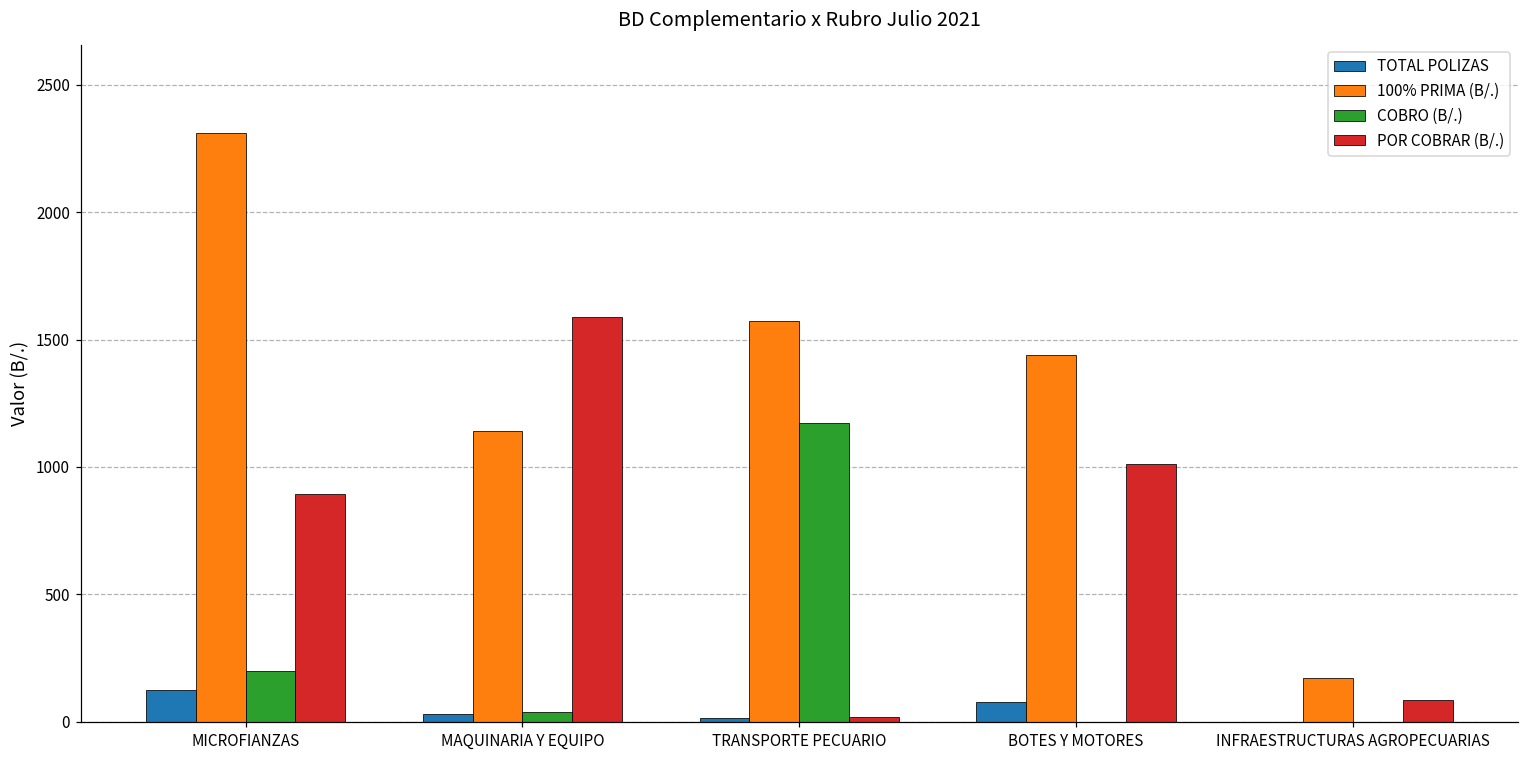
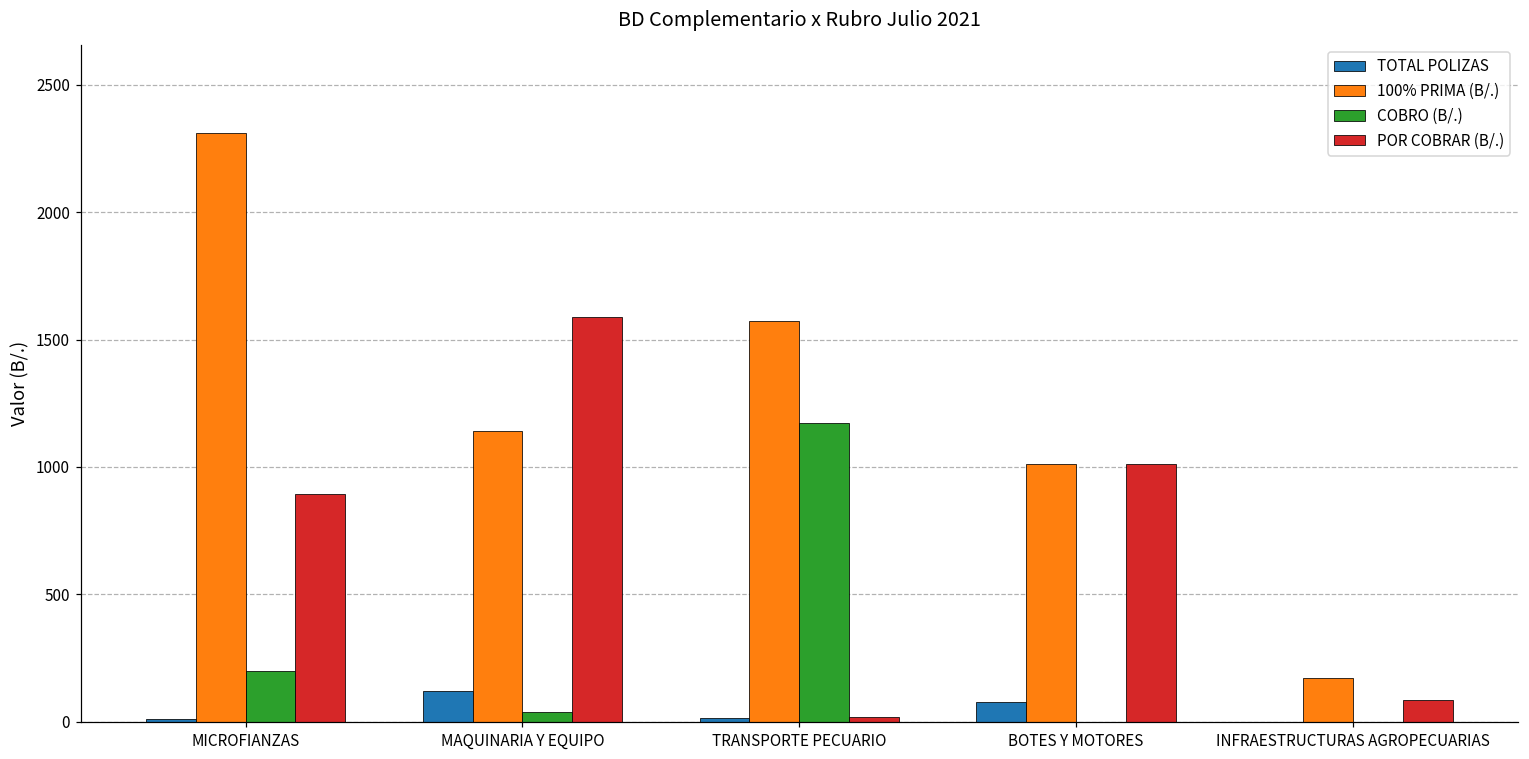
TOTAL POLIZAS, MICROFIANZAS: 130 -> 10
TOTAL POLIZAS, MAQUINARIA Y EQUIPO: 30 -> 120
100% PRIMA (B/.), BOTES Y MOTORES: 1440 -> 1010
